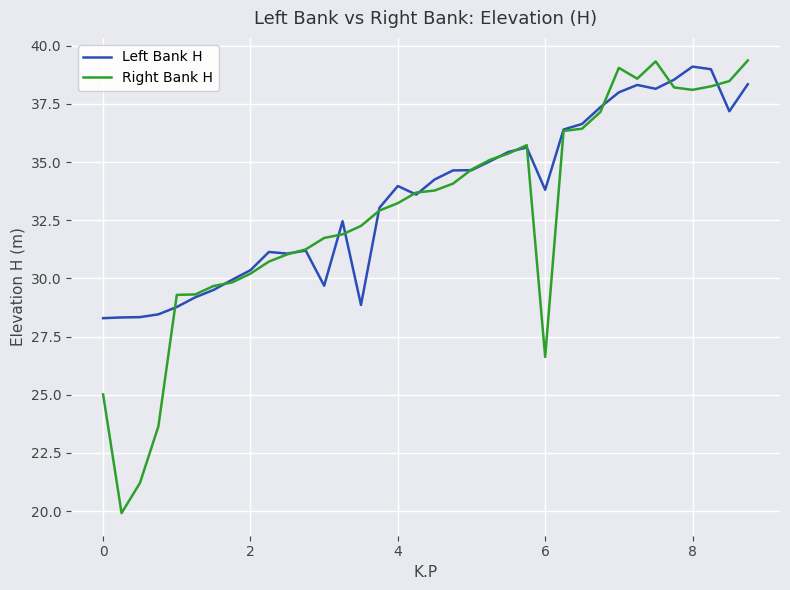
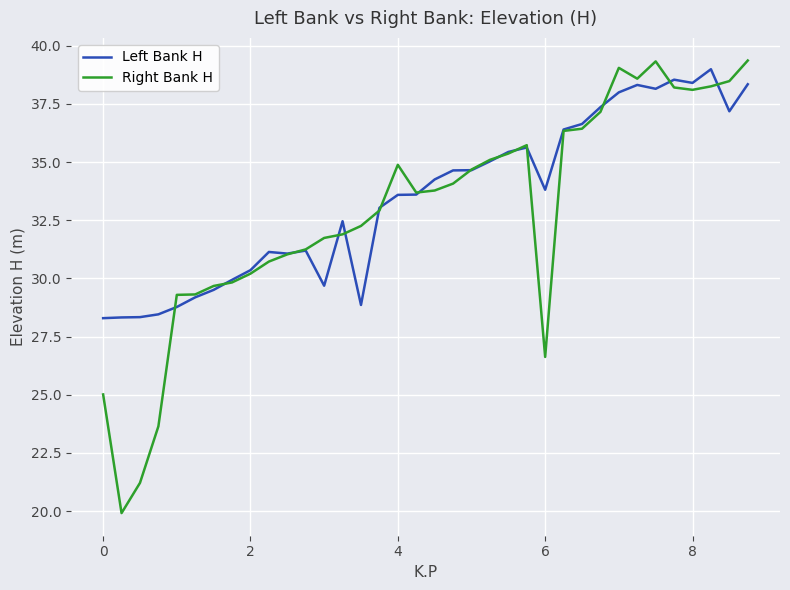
Left Bank H, 4: 34.0 -> 33.6
Right Bank H, 4: 33.2 -> 34.9
Left Bank H, 8: 39.1 -> 38.4
